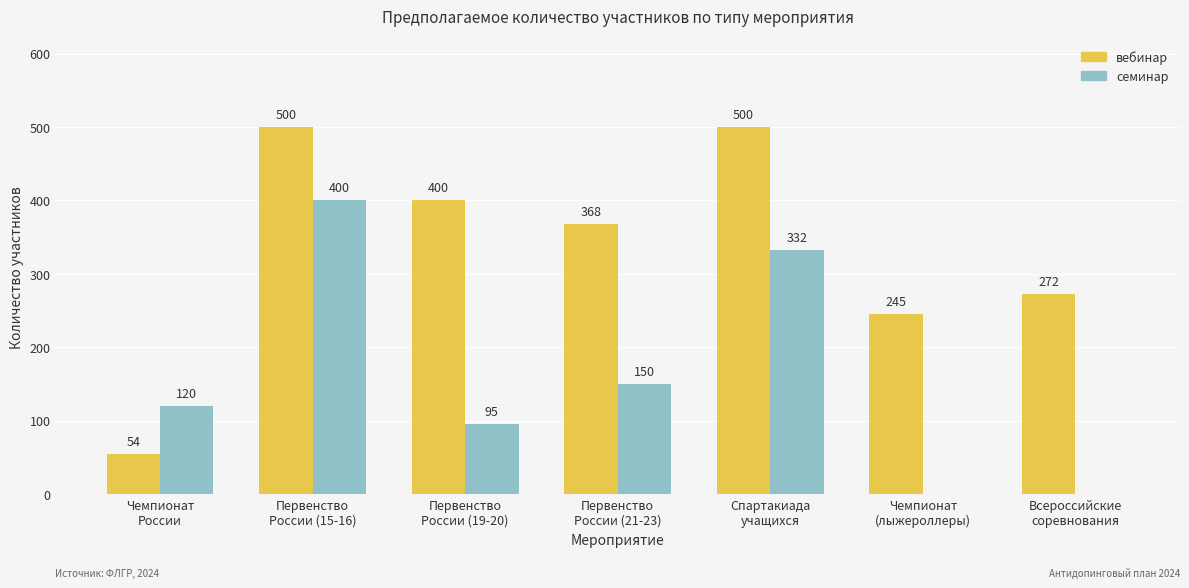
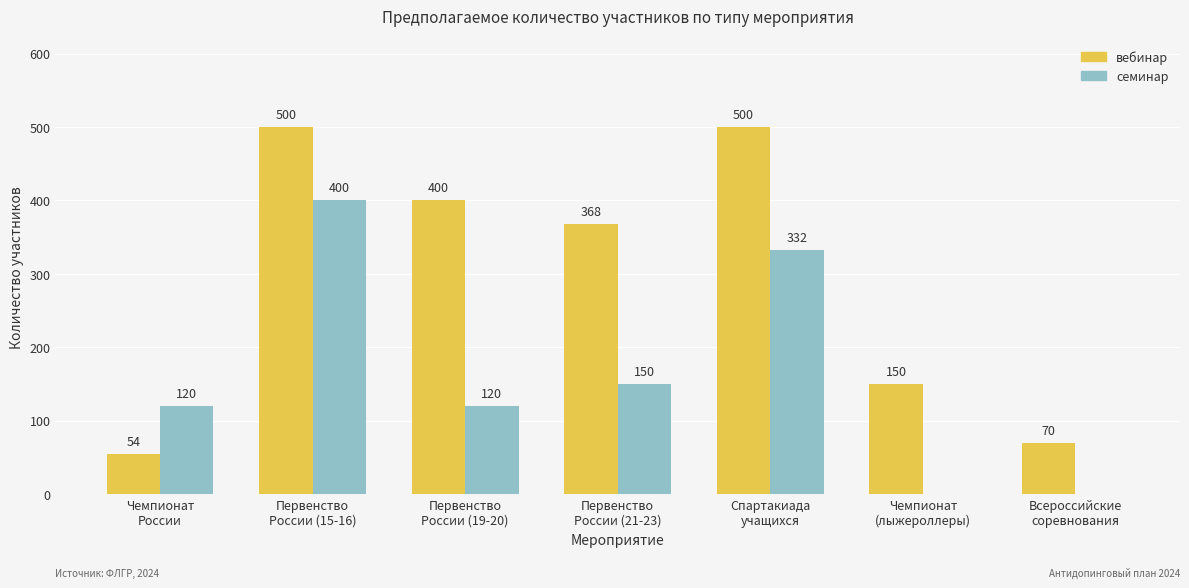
семинар, Первенство России (19-20): 95 -> 120
вебинар, Чемпионат (лыжероллеры): 245 -> 150
вебинар, Всероссийские соревнования: 272 -> 70
